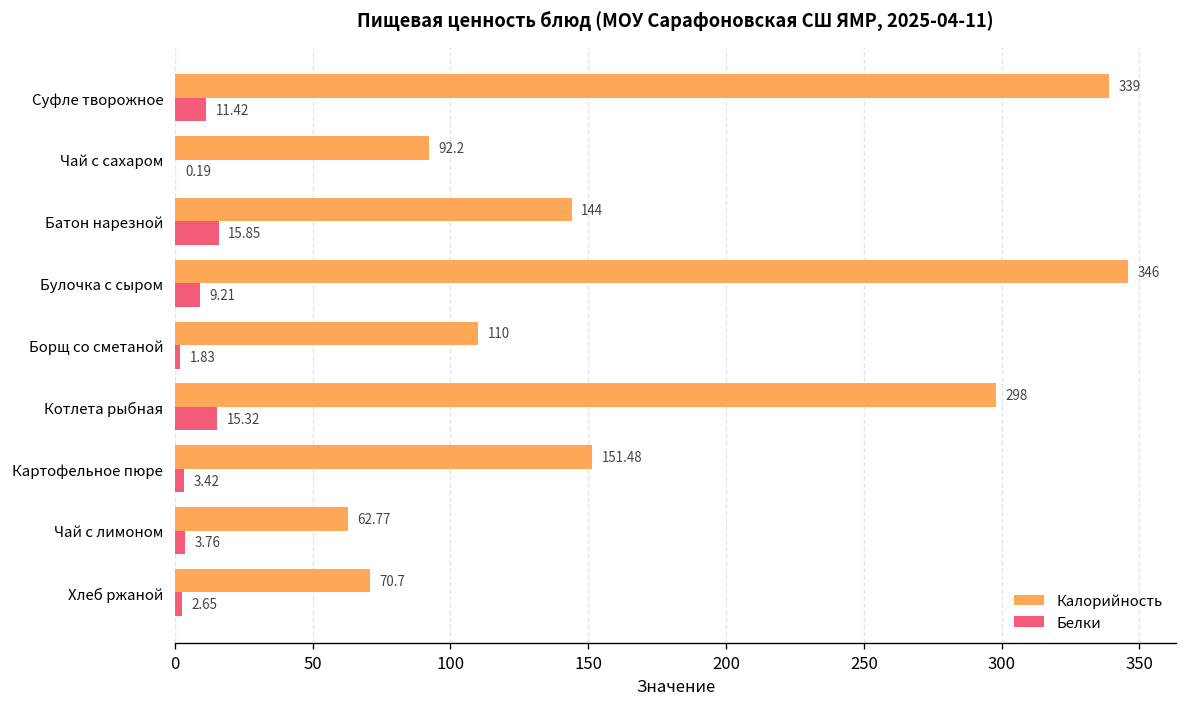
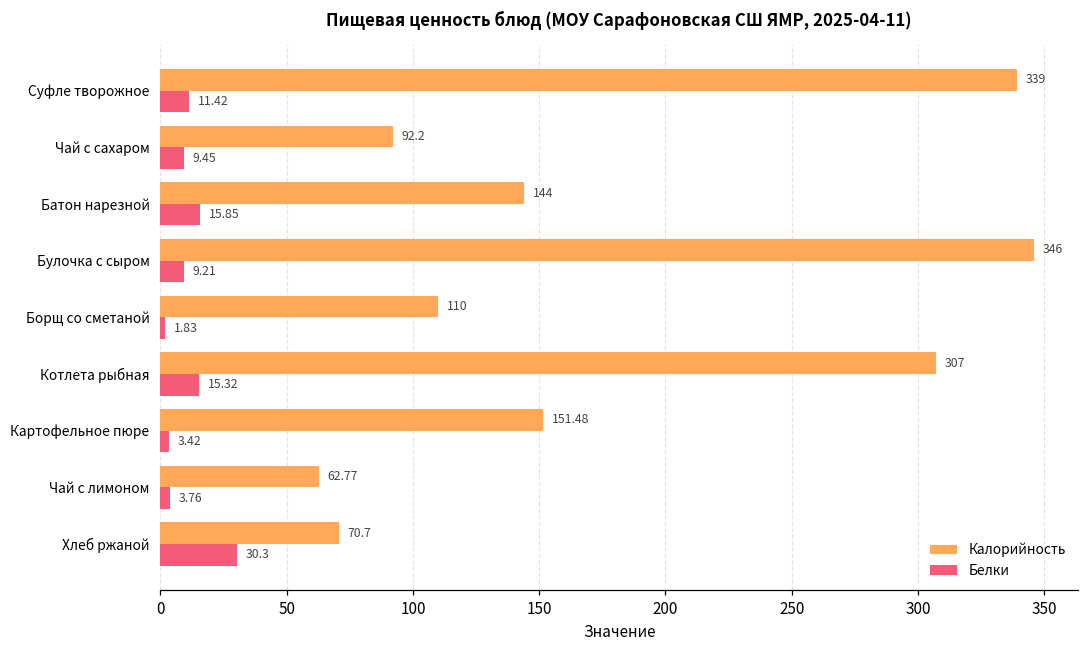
Белки, Чай с сахаром: 0.19 -> 9.45
Калорийность, Котлета рыбная: 298 -> 307
Белки, Хлеб ржаной: 2.65 -> 30.3
